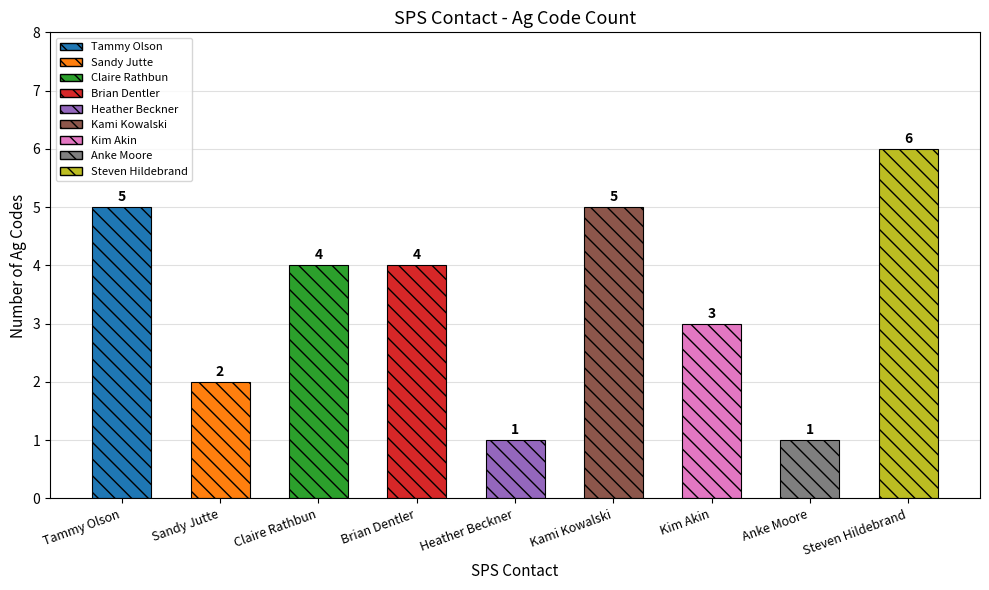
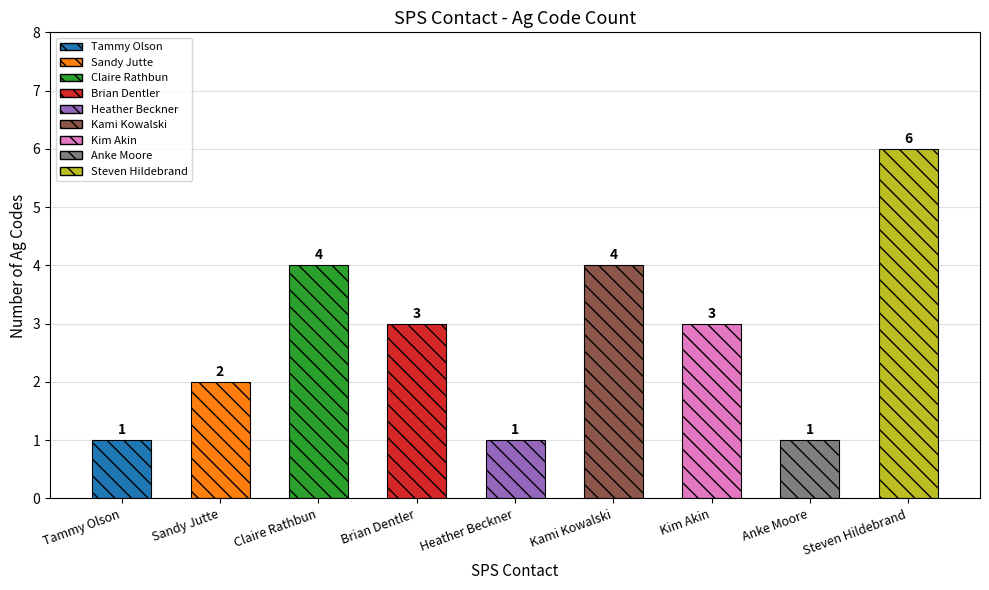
Tammy Olson: 5 -> 1
Brian Dentler: 4 -> 3
Kami Kowalski: 5 -> 4
